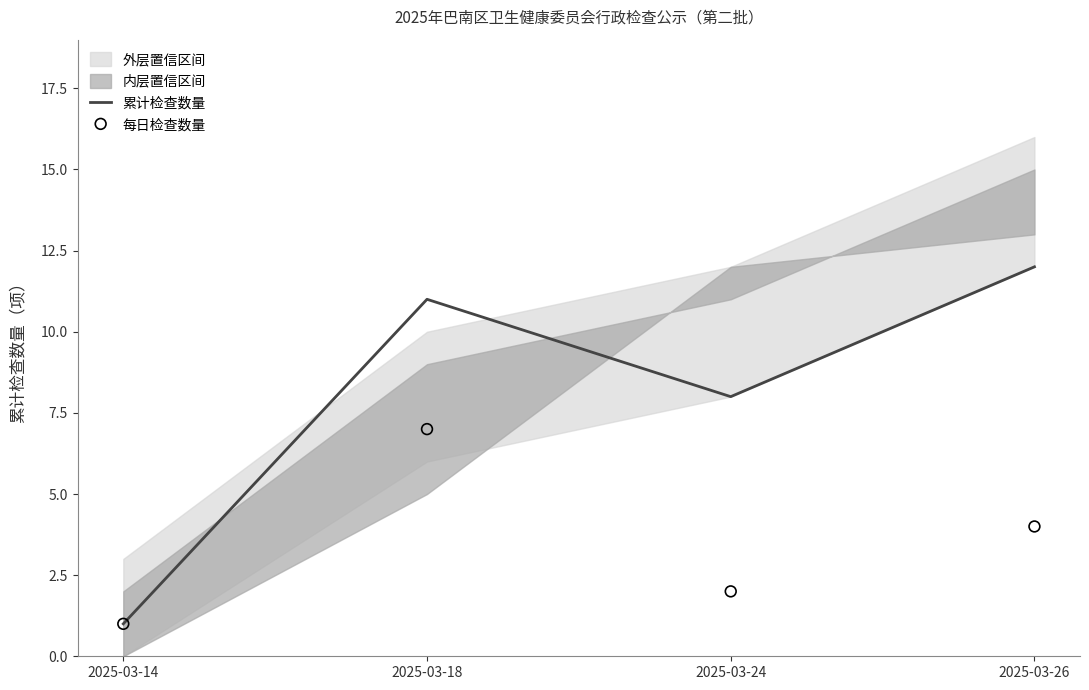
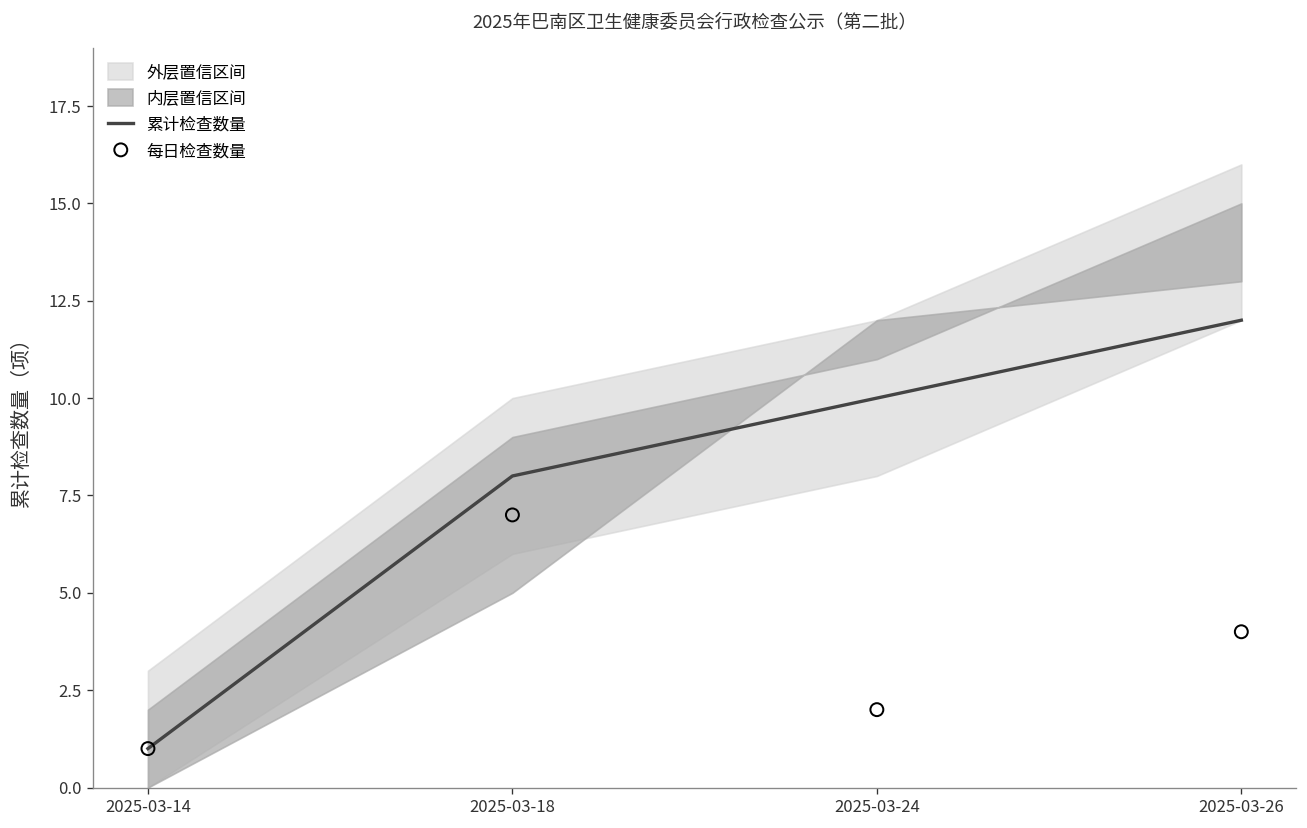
累计检查数量, 2025-03-18: 11 -> 8
累计检查数量, 2025-03-24: 8 -> 10
